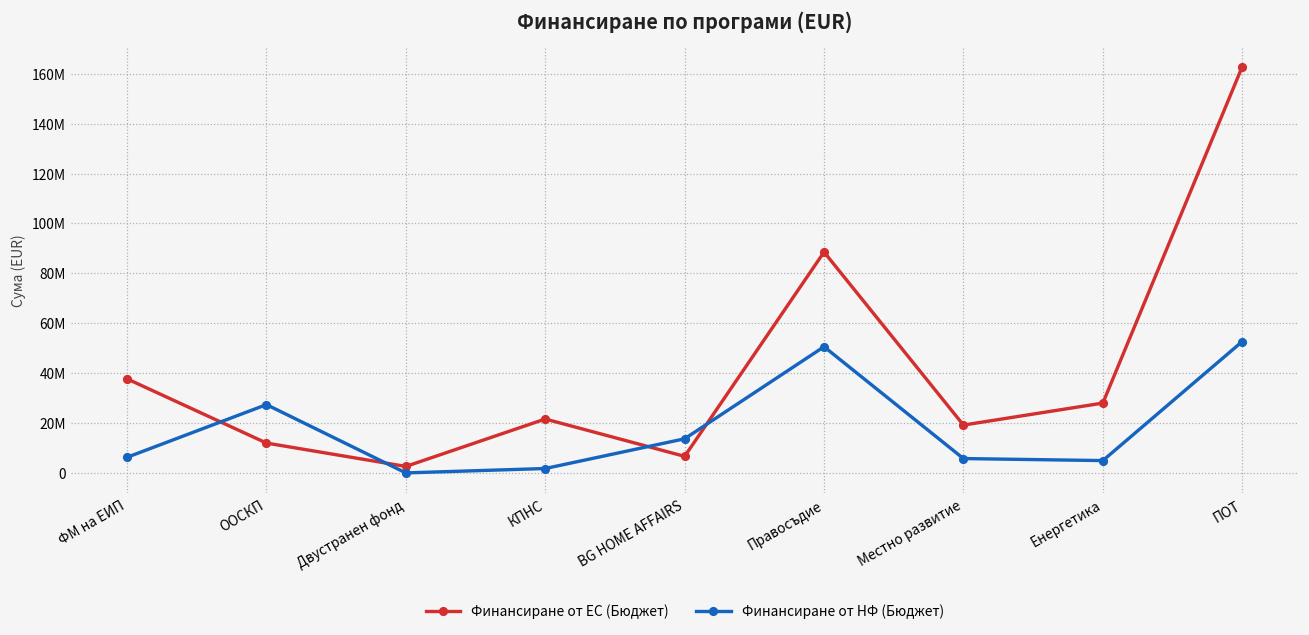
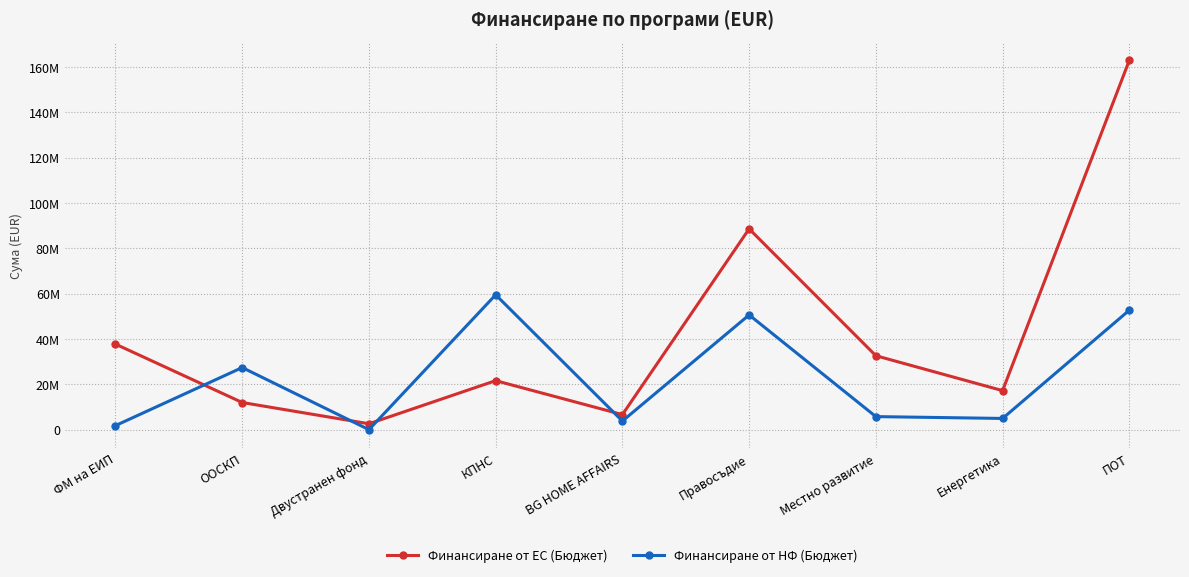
Финансиране от НФ (Бюджет), ФМ на ЕИП: 6000000 -> 2000000
Финансиране от НФ (Бюджет), КПНС: 2000000 -> 59000000
Финансиране от НФ (Бюджет), BG HOME AFFAIRS: 14000000 -> 4000000
Финансиране от ЕС (Бюджет), Местно развитие: 19000000 -> 33000000
Финансиране от ЕС (Бюджет), Енергетика: 28000000 -> 17000000
